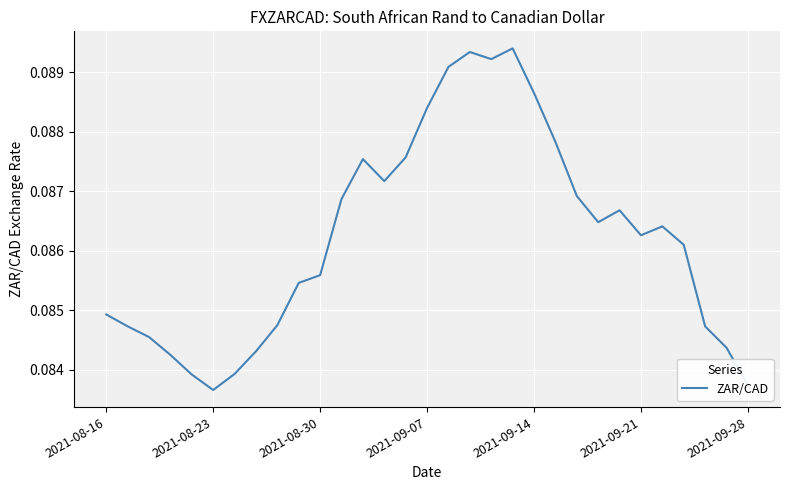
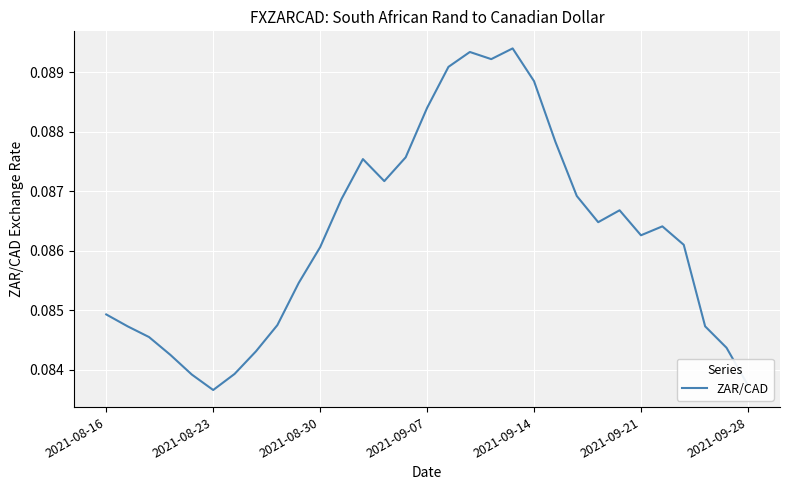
2021-08-30: 0.0856 -> 0.0861
2021-09-14: 0.0887 -> 0.0889
